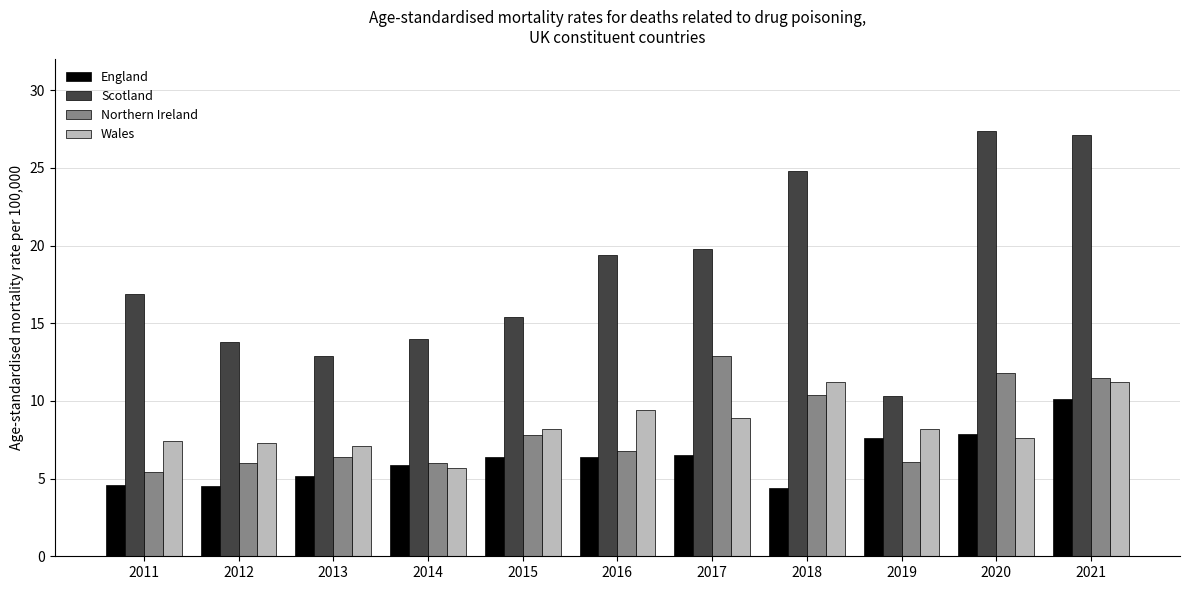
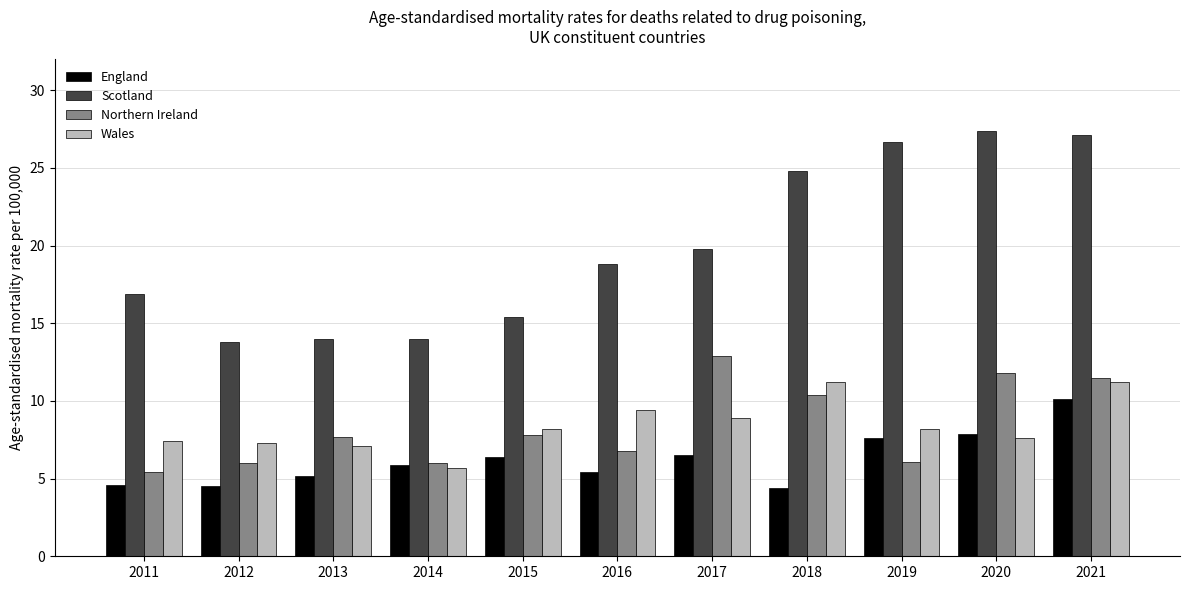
Scotland, 2013: 12.9 -> 14.0
Northern Ireland, 2013: 6.4 -> 7.7
England, 2016: 6.4 -> 5.4
Scotland, 2016: 19.4 -> 18.8
Scotland, 2019: 10.3 -> 26.7
